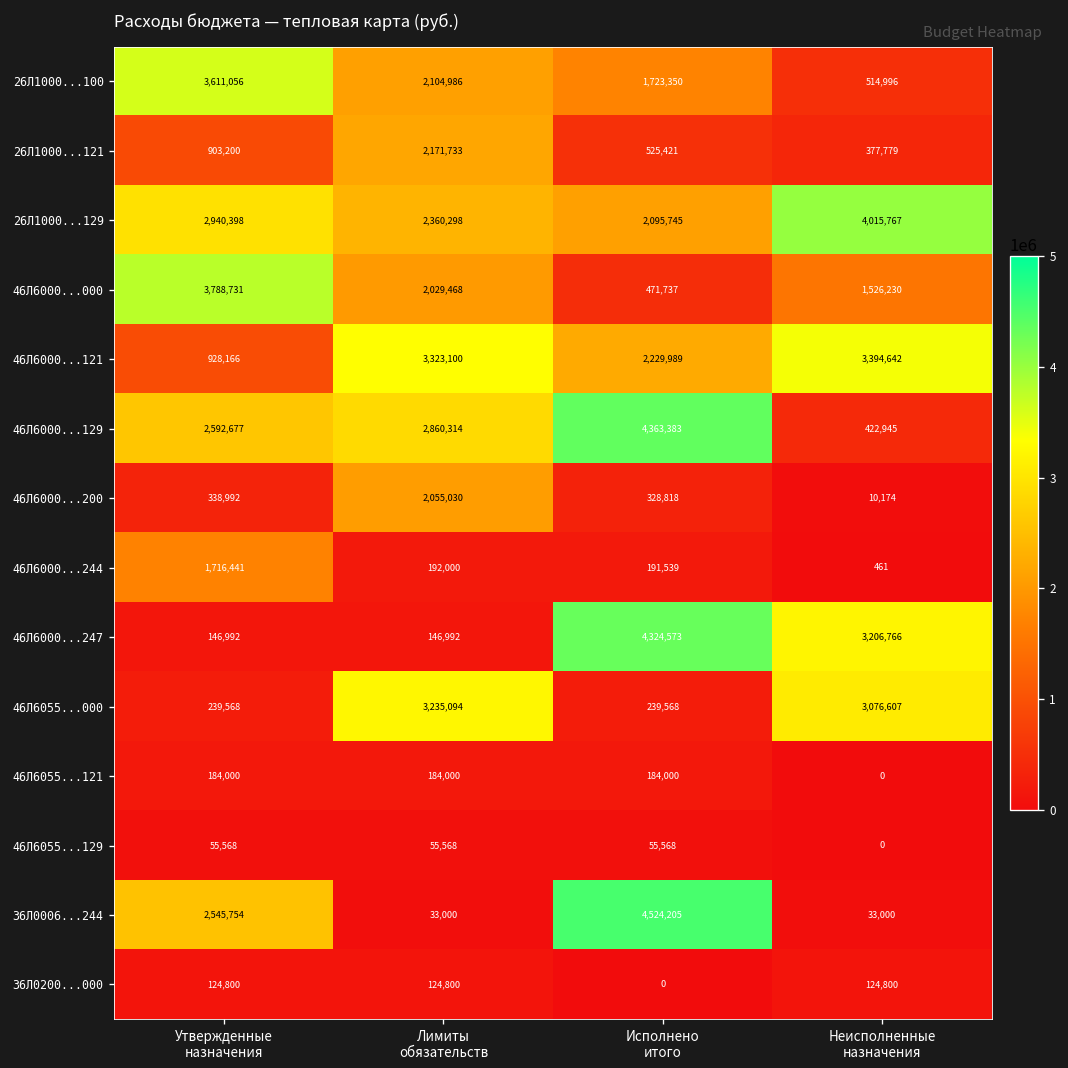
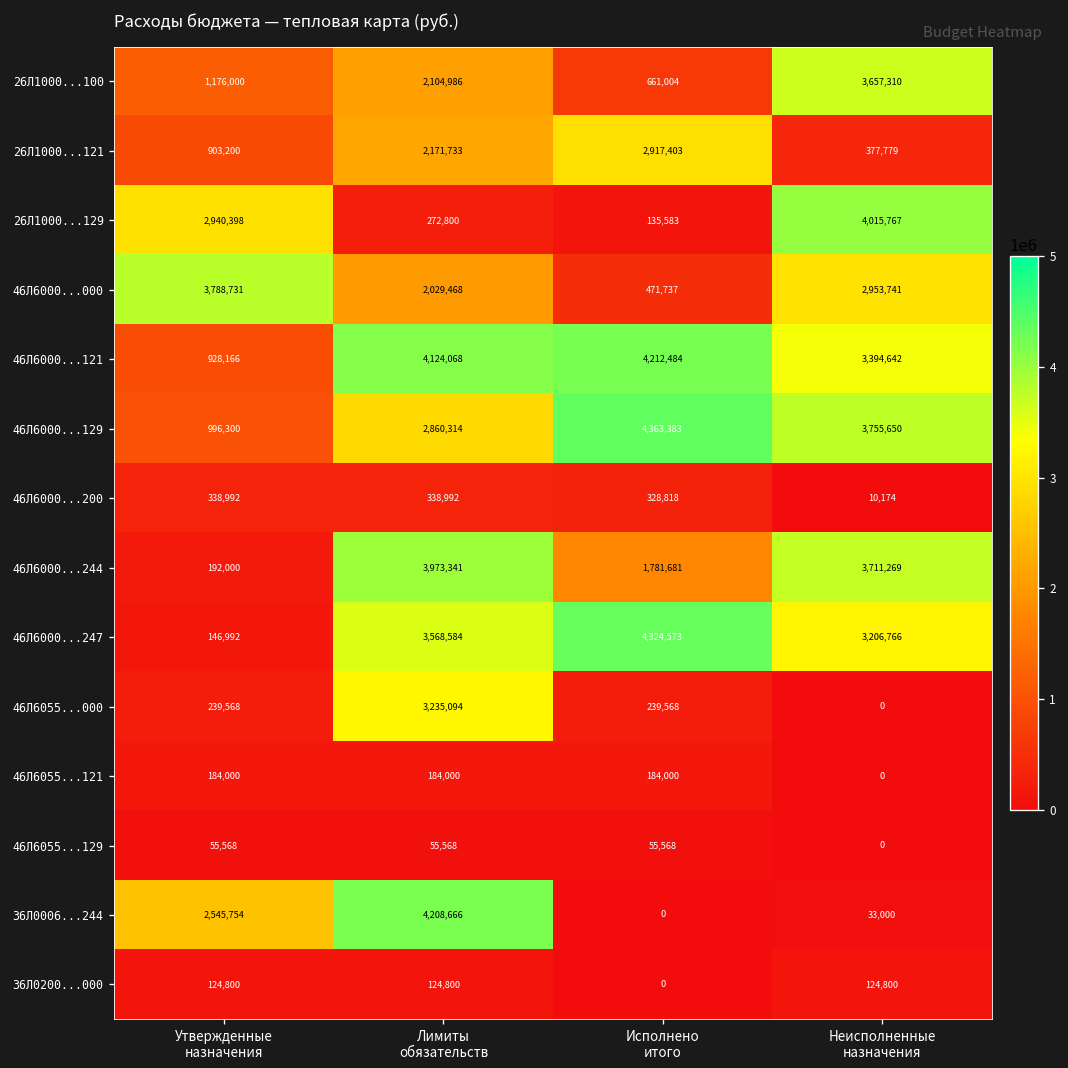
26Л1000...100, Утвержденные назначения: 3,611,056 -> 1,176,000
26Л1000...100, Исполнено итого: 1,723,350 -> 661,004
26Л1000...100, Неисполненные назначения: 514,996 -> 3,657,310
26Л1000...121, Исполнено итого: 525,421 -> 2,917,403
26Л1000...129, Лимиты обязательств: 2,360,298 -> 272,800
26Л1000...129, Исполнено итого: 2,095,745 -> 135,583
46Л6000...000, Неисполненные назначения: 1,526,230 -> 2,953,741
46Л6000...121, Лимиты обязательств: 3,323,100 -> 4,124,068
46Л6000...121, Исполнено итого: 2,229,989 -> 4,212,484
46Л6000...129, Утвержденные назначения: 2,592,677 -> 996,300
46Л6000...129, Неисполненные назначения: 422,945 -> 3,755,650
46Л6000...200, Лимиты обязательств: 2,055,030 -> 338,992
46Л6000...244, Утвержденные назначения: 1,716,441 -> 192,000
46Л6000...244, Лимиты обязательств: 192,000 -> 3,973,341
46Л6000...244, Исполнено итого: 191,539 -> 1,781,681
46Л6000...244, Неисполненные назначения: 461 -> 3,711,269
46Л6000...247, Лимиты обязательств: 146,992 -> 3,568,584
46Л6055...000, Неисполненные назначения: 3,076,607 -> 0
36Л0006...244, Лимиты обязательств: 33,000 -> 4,208,666
36Л0006...244, Исполнено итого: 4,524,205 -> 0
